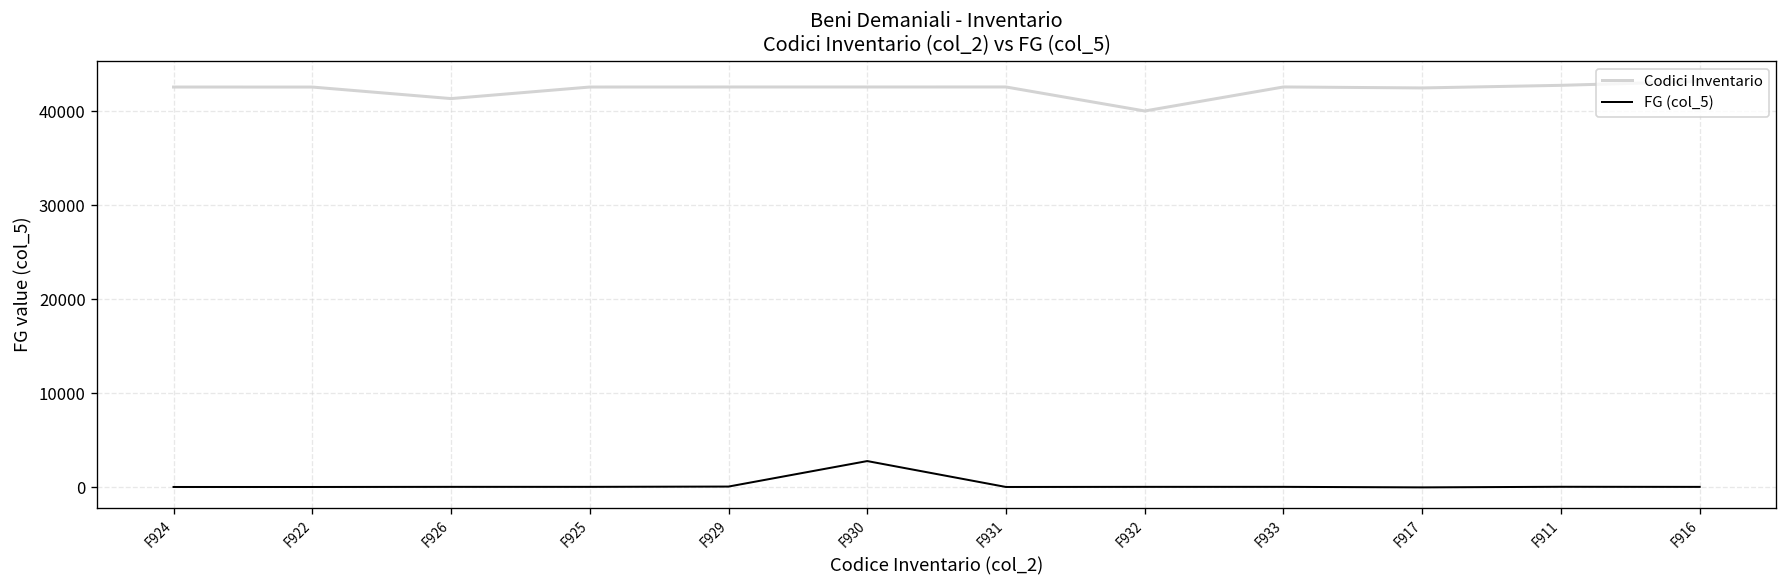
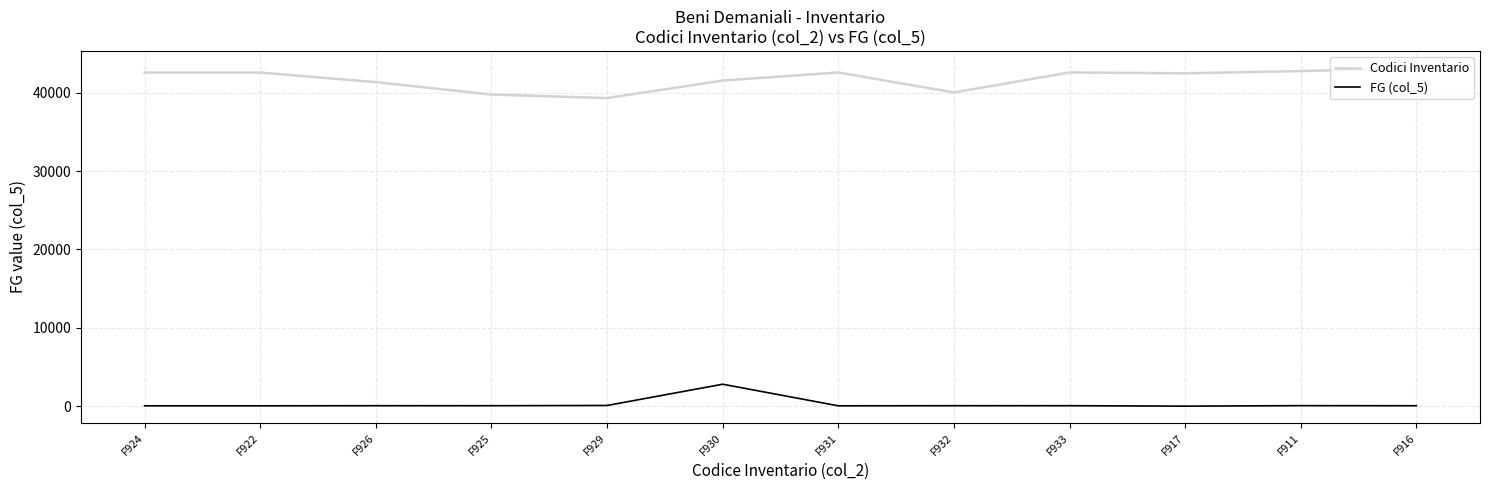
Codici Inventario, F925: 43000 -> 40000
Codici Inventario, F929: 43000 -> 39000
Codici Inventario, F930: 43000 -> 42000
